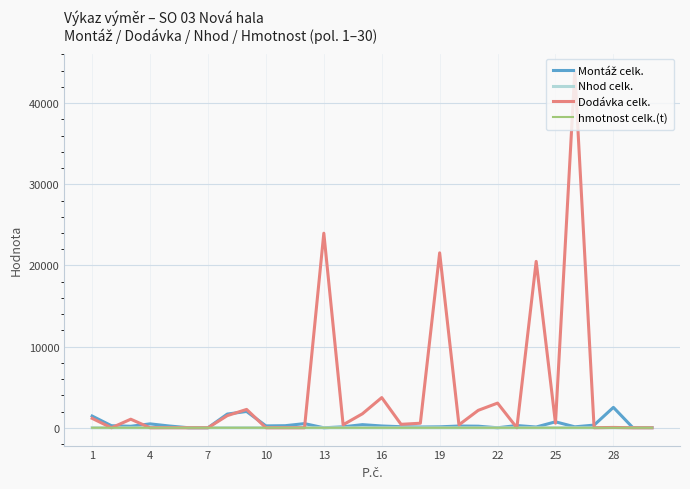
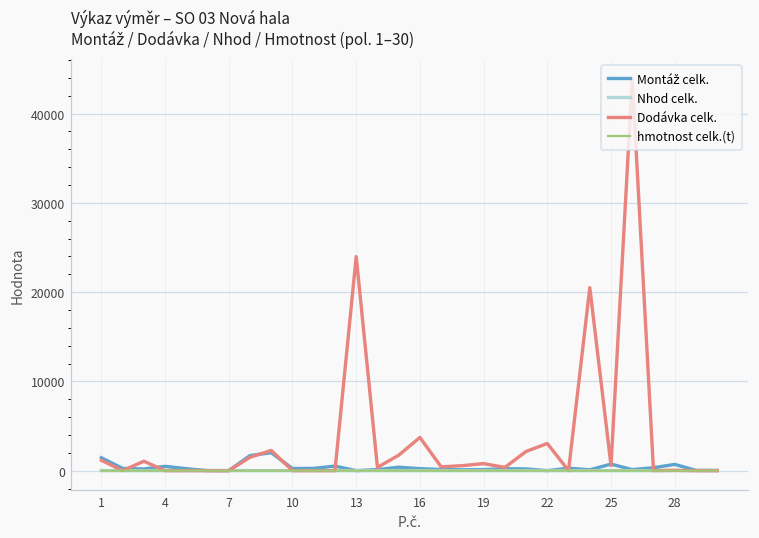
Dodávka celk., 19: 22000 -> 1000
Montáž celk., 28: 3000 -> 1000
